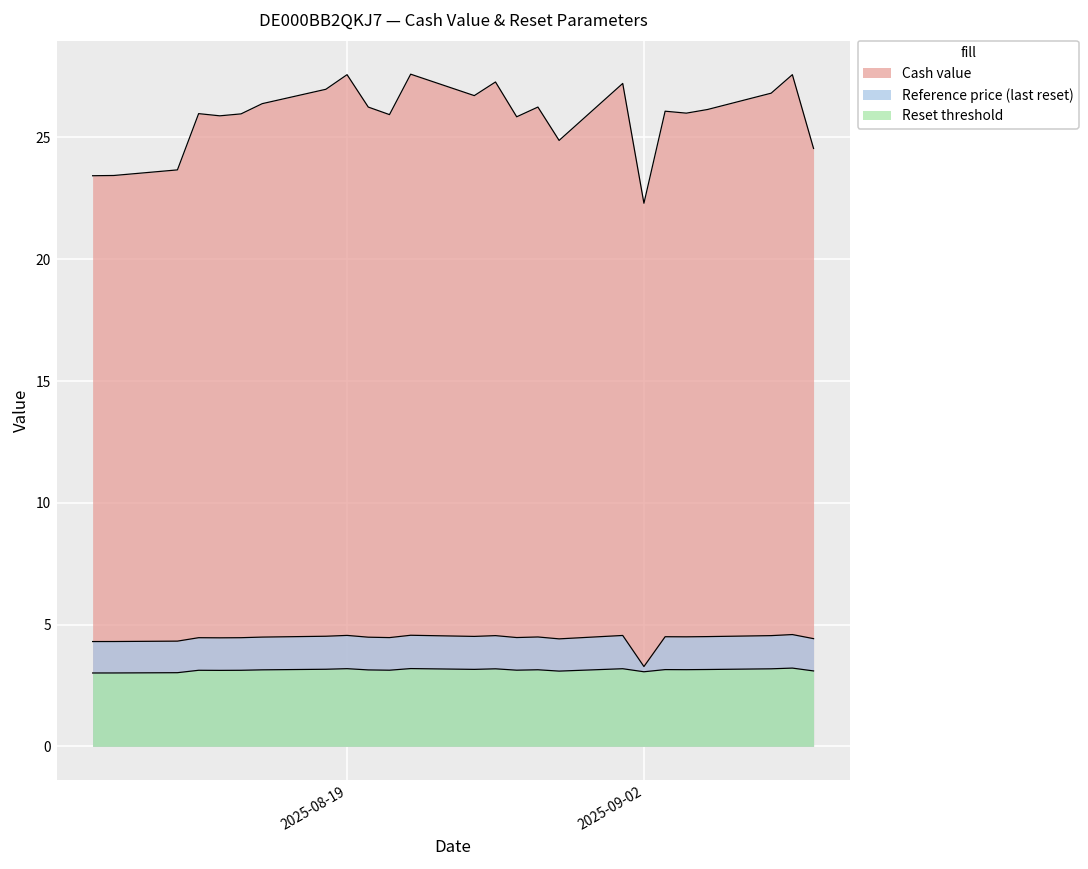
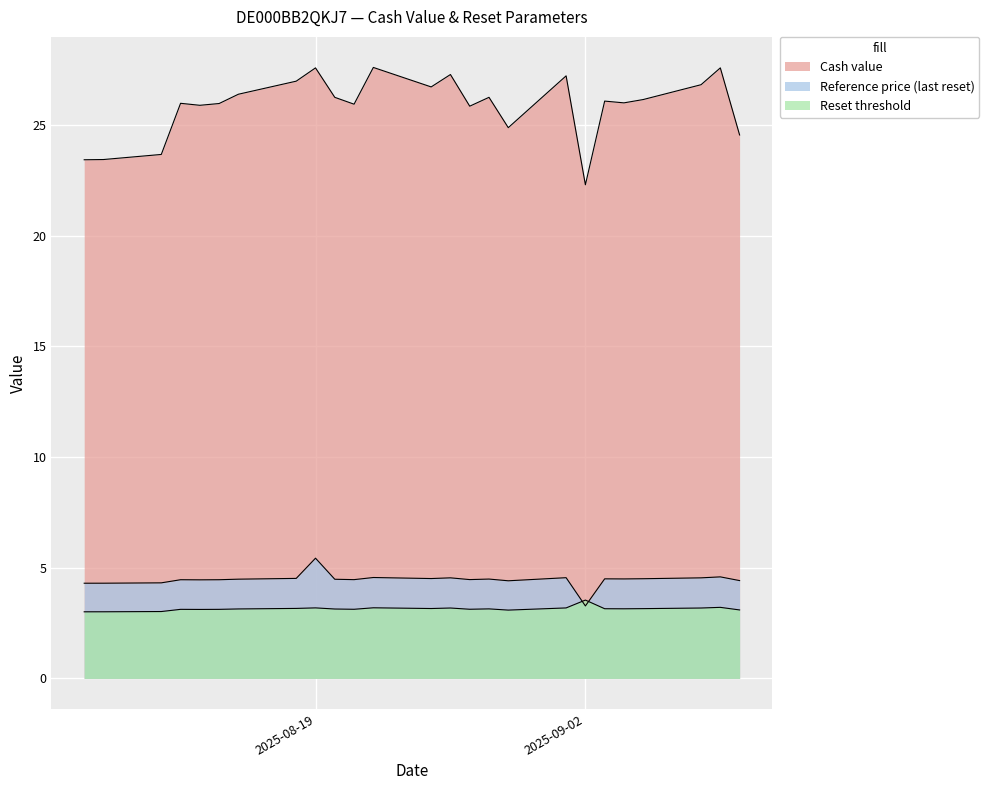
Reference price (last reset), 2025-08-19: 4.6 -> 5.4
Reset threshold, 2025-09-02: 3.1 -> 3.5
